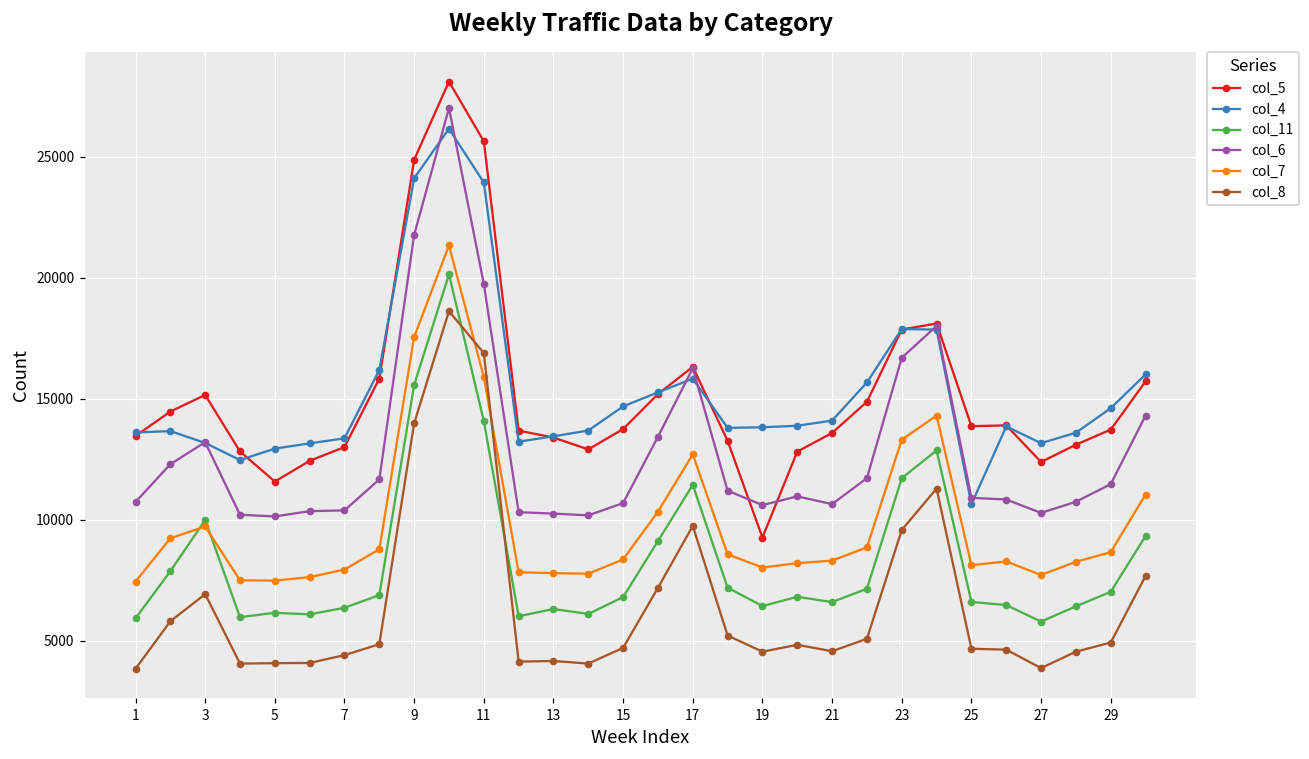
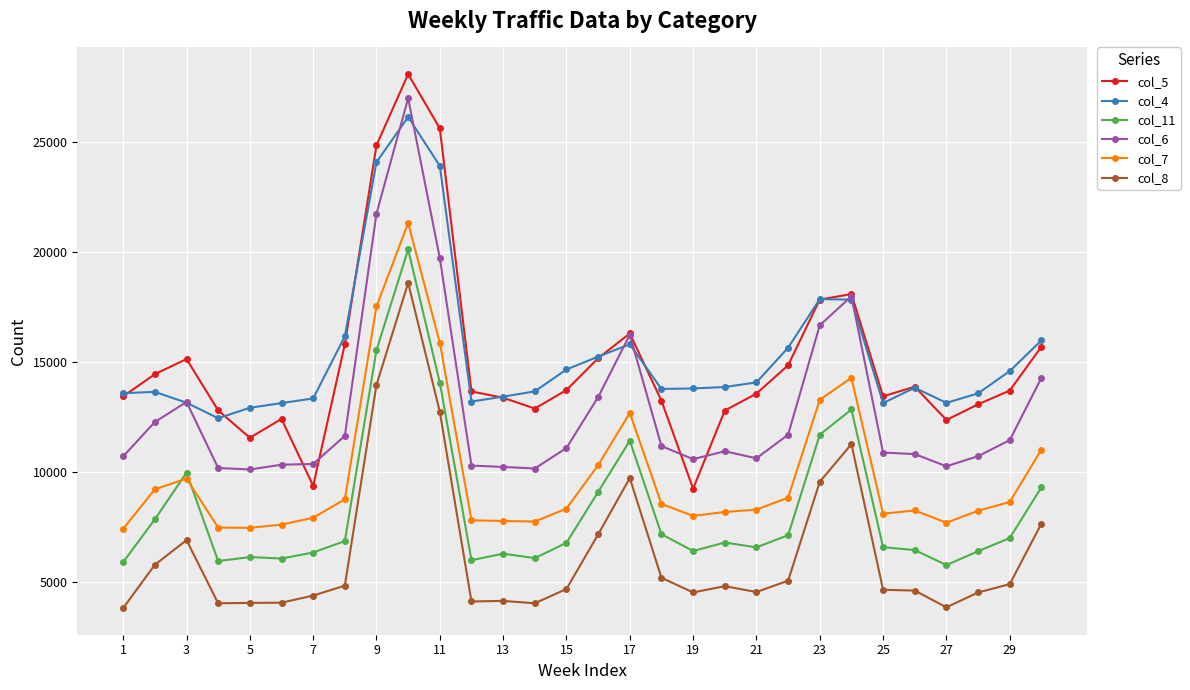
col_5, 7: 13000 -> 9400
col_8, 11: 16900 -> 12800
col_6, 15: 10700 -> 11100
col_5, 25: 13900 -> 13500
col_4, 25: 10600 -> 13200
